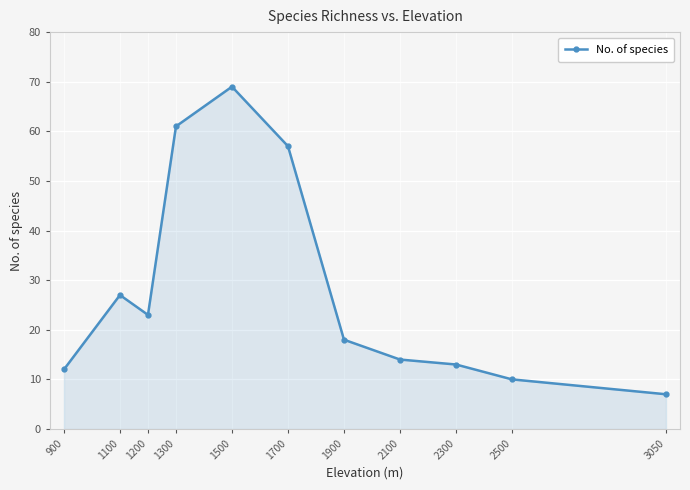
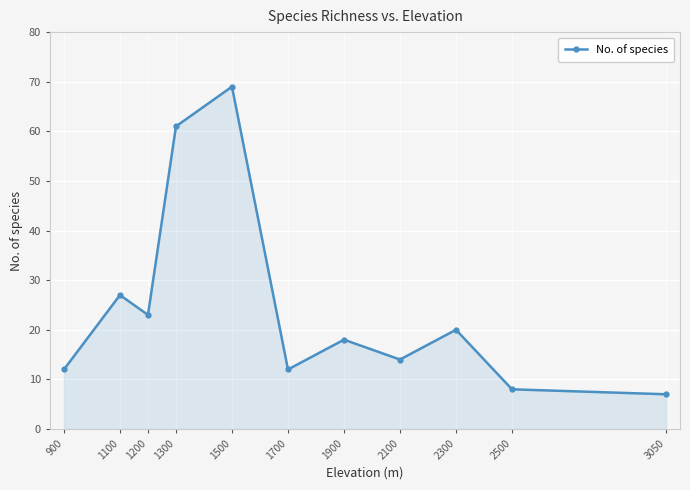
1700: 57 -> 12
2300: 13 -> 20
2500: 10 -> 8
